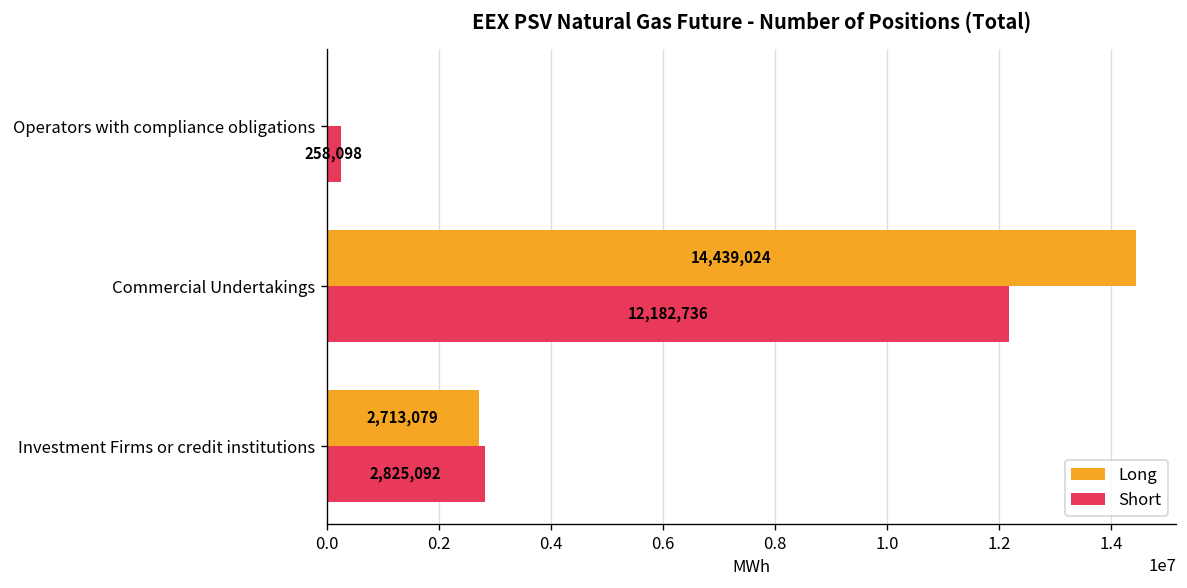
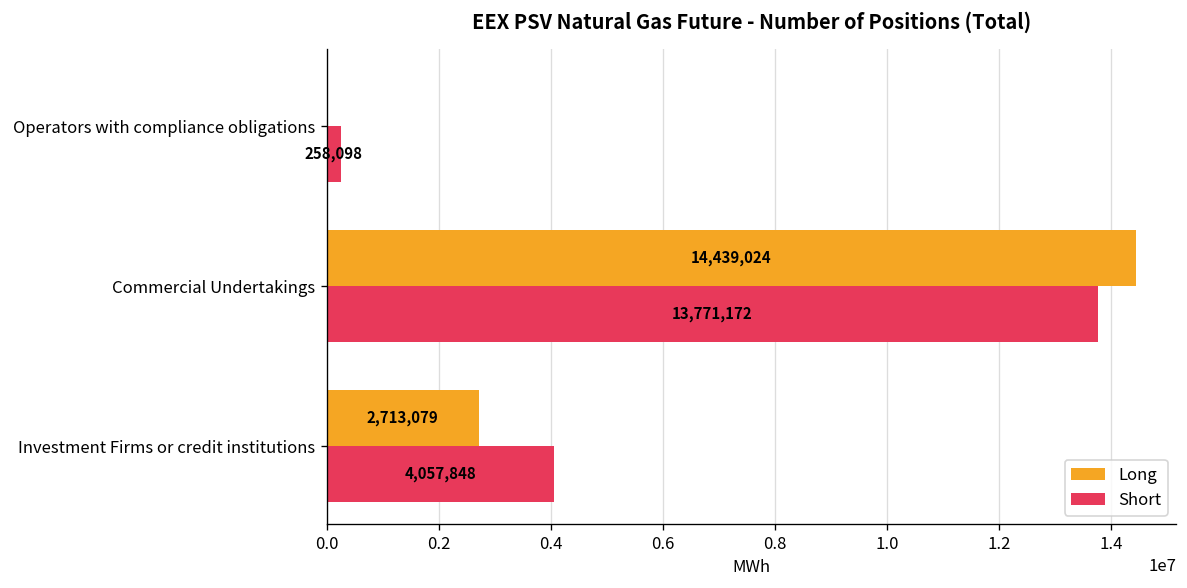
Short, Commercial Undertakings: 12,182,736 -> 13,771,172
Short, Investment Firms or credit institutions: 2,825,092 -> 4,057,848
